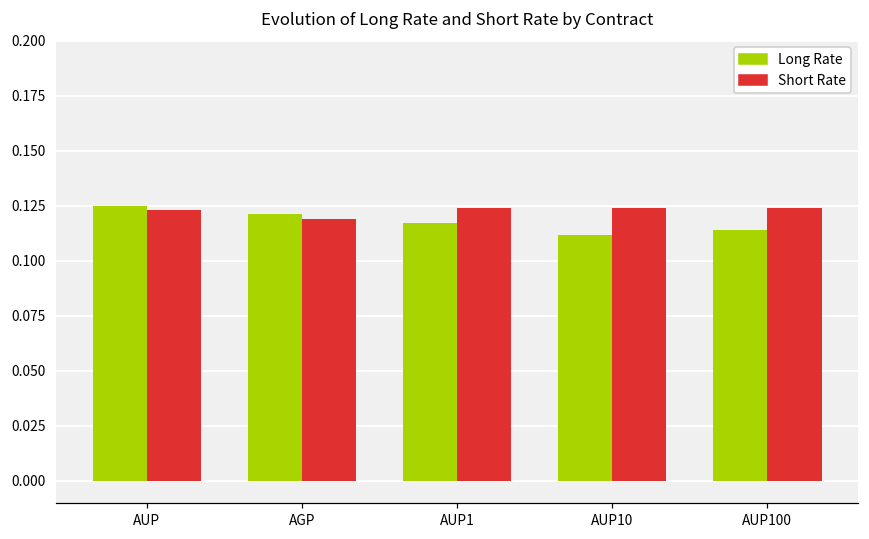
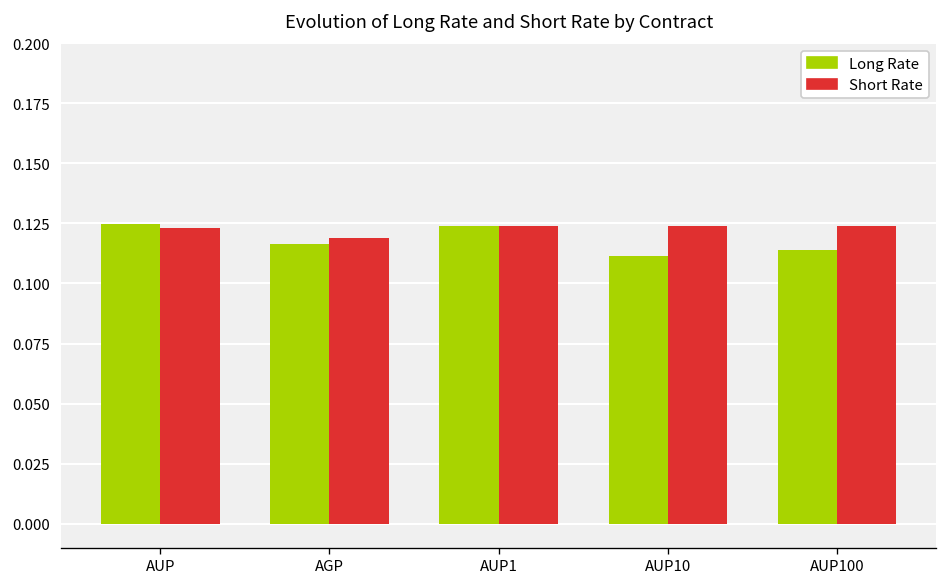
Long Rate, AGP: 0.121 -> 0.117
Long Rate, AUP1: 0.117 -> 0.124
